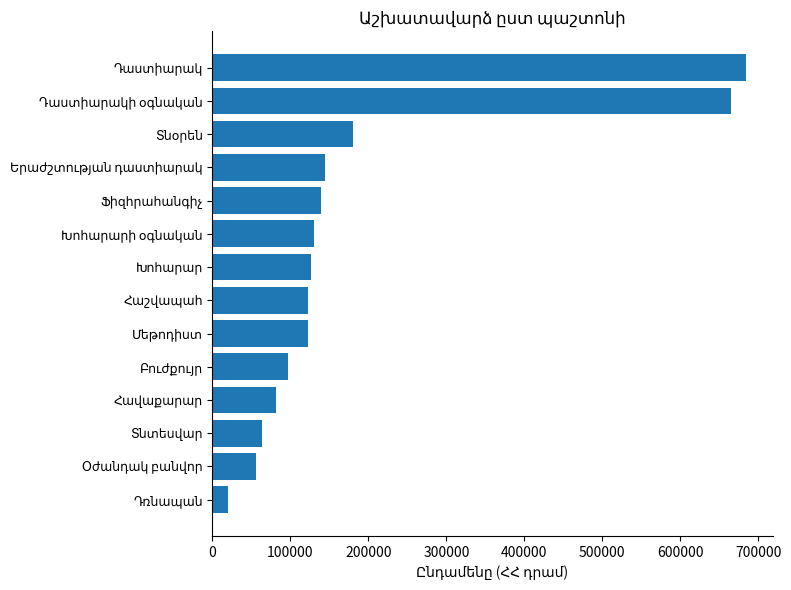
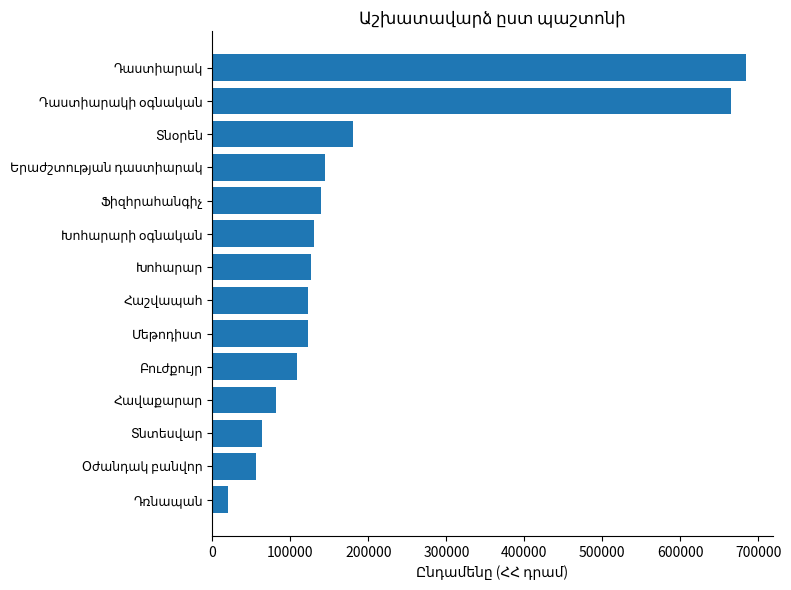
Բուժքույր: 100000 -> 110000
